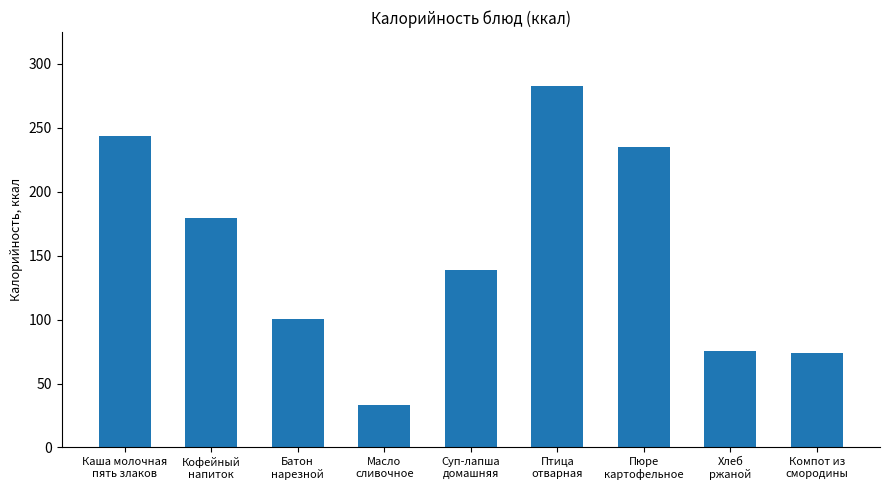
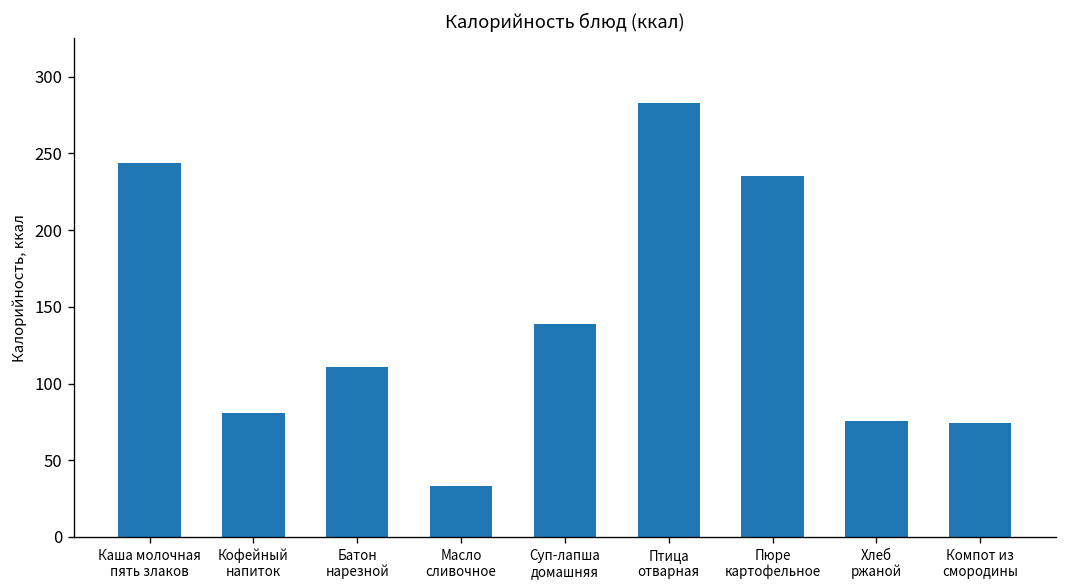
Кофейный напиток: 179 -> 81
Батон нарезной: 100 -> 111
